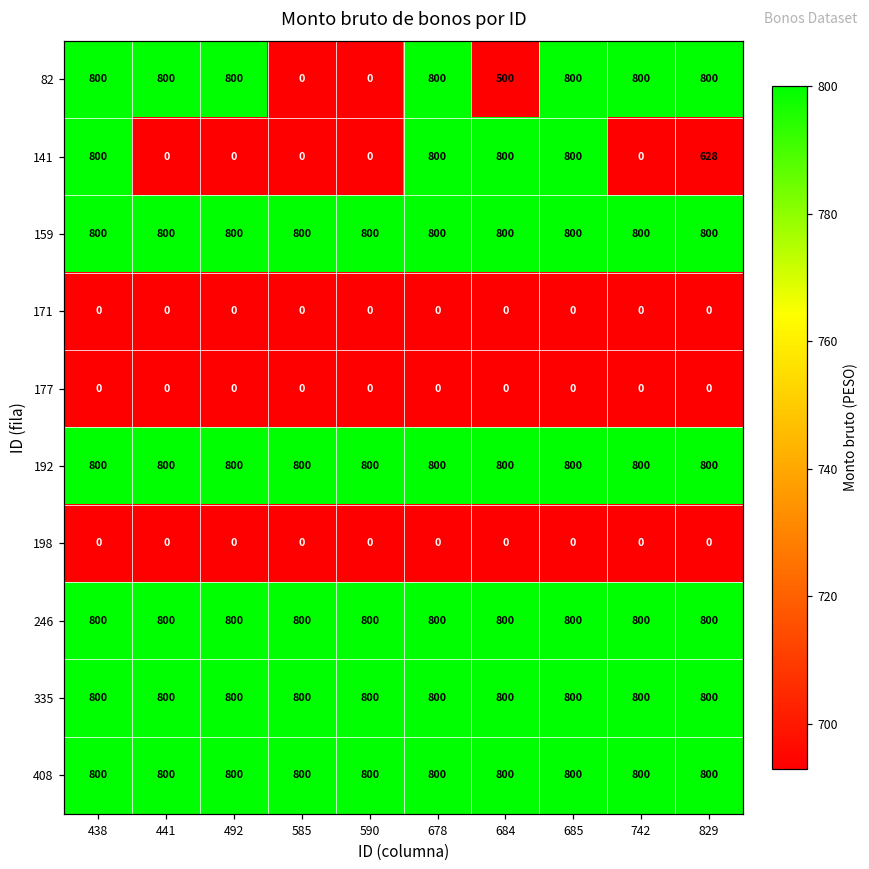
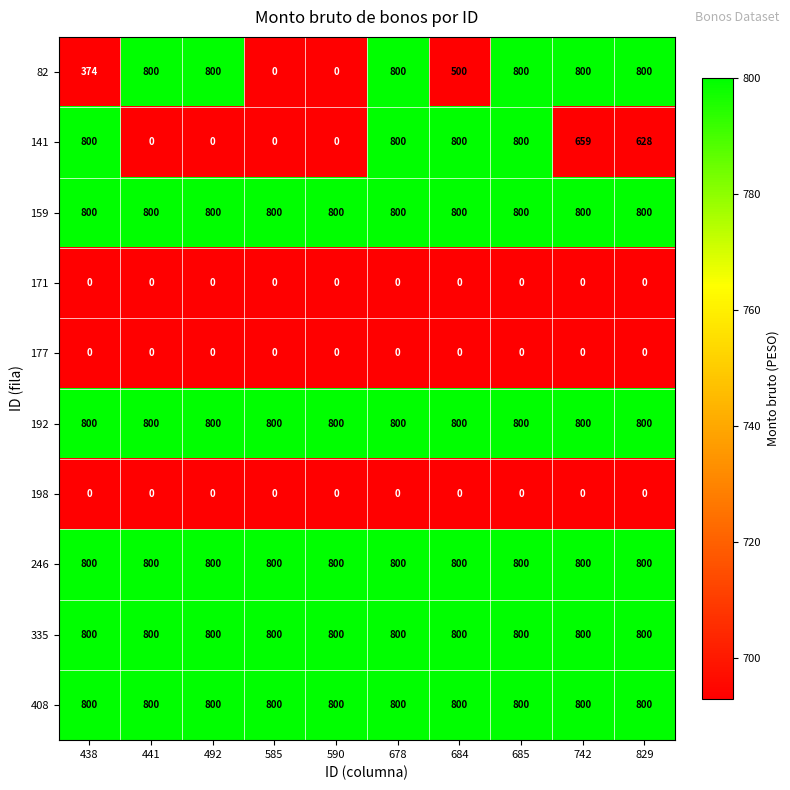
82, 438: 800 -> 374
141, 742: 0 -> 659
